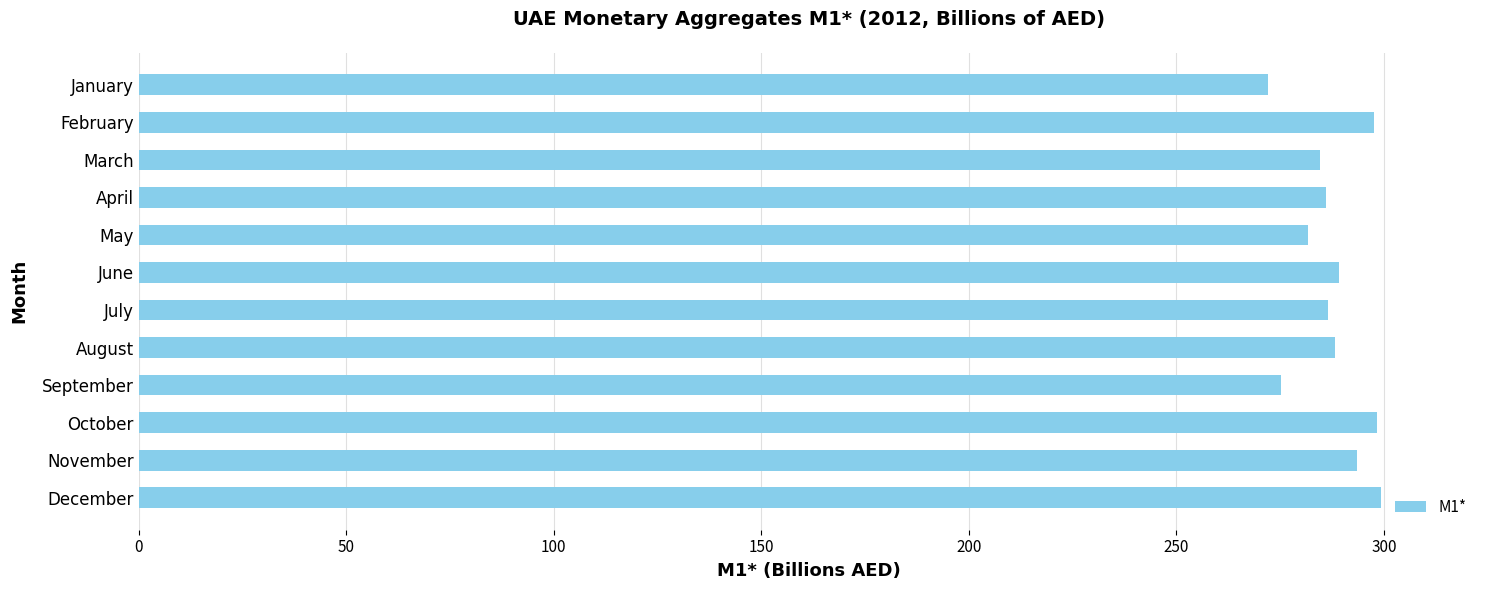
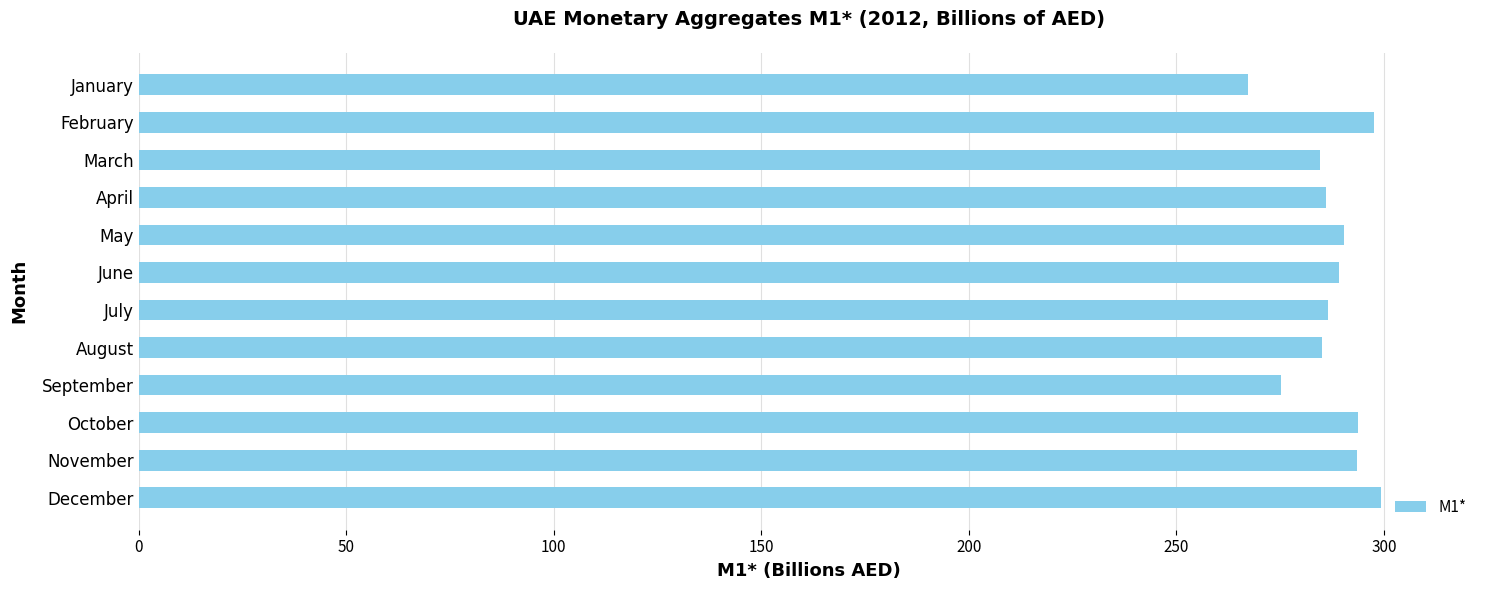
January: 272 -> 267
May: 282 -> 290
August: 288 -> 285
October: 298 -> 294
